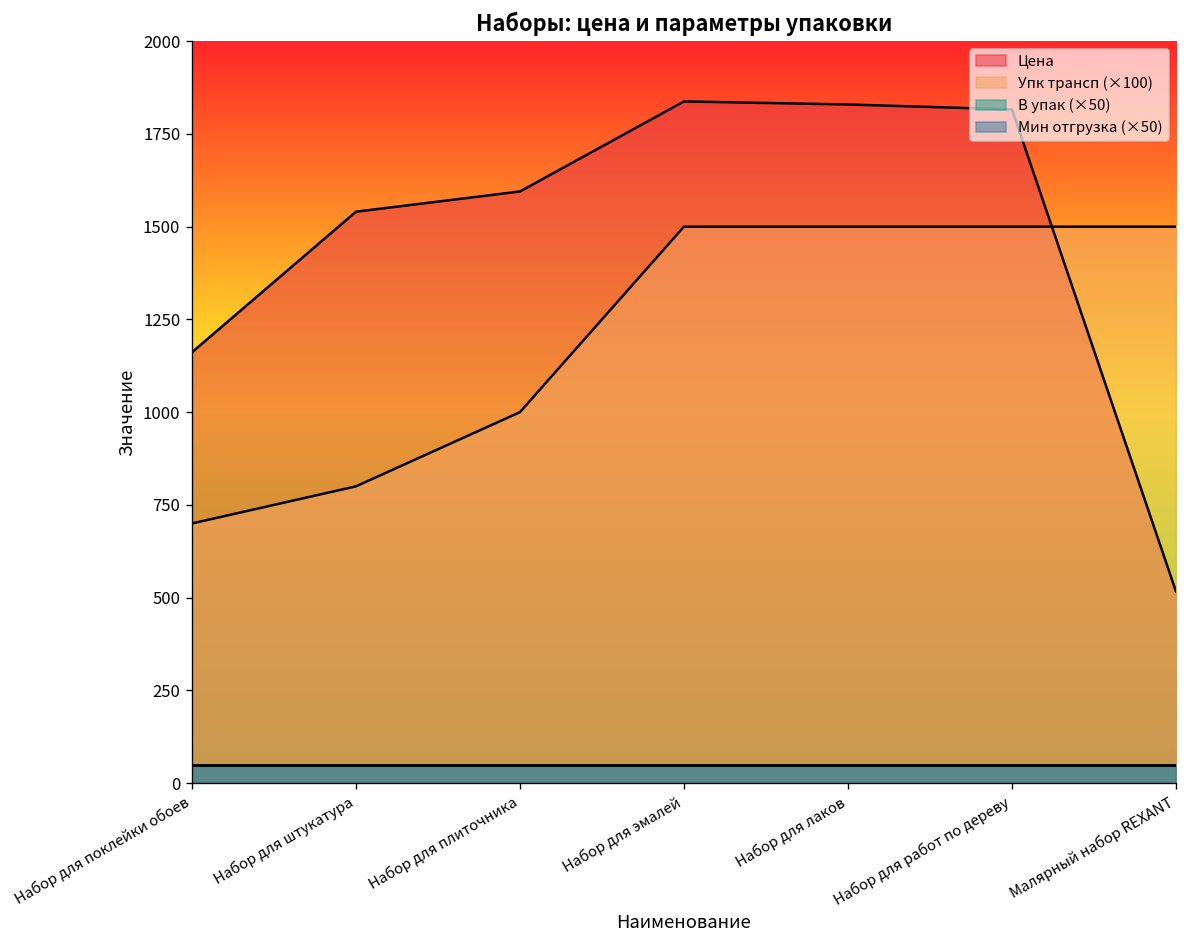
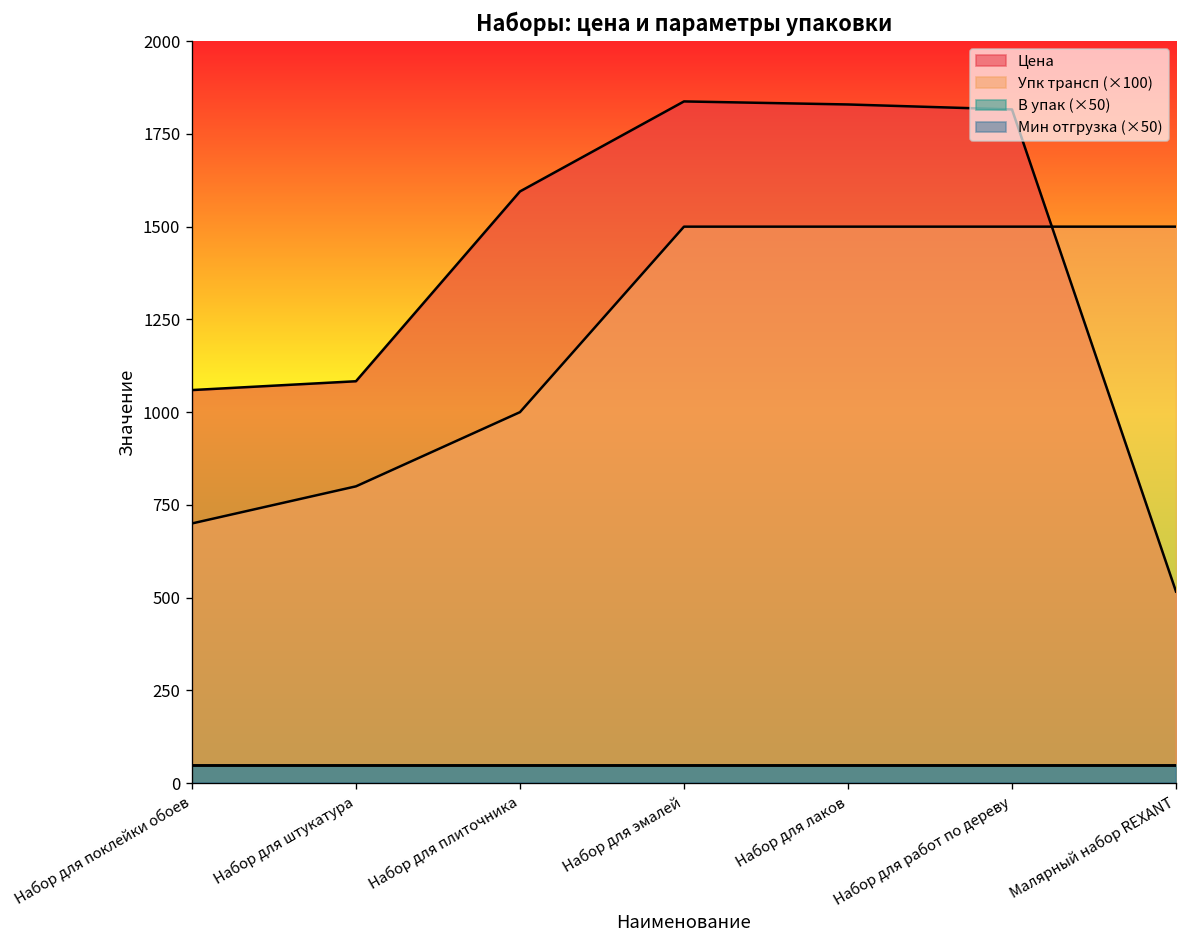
Цена, Набор для поклейки обоев: 1160 -> 1060
Цена, Набор для штукатура: 1540 -> 1080
